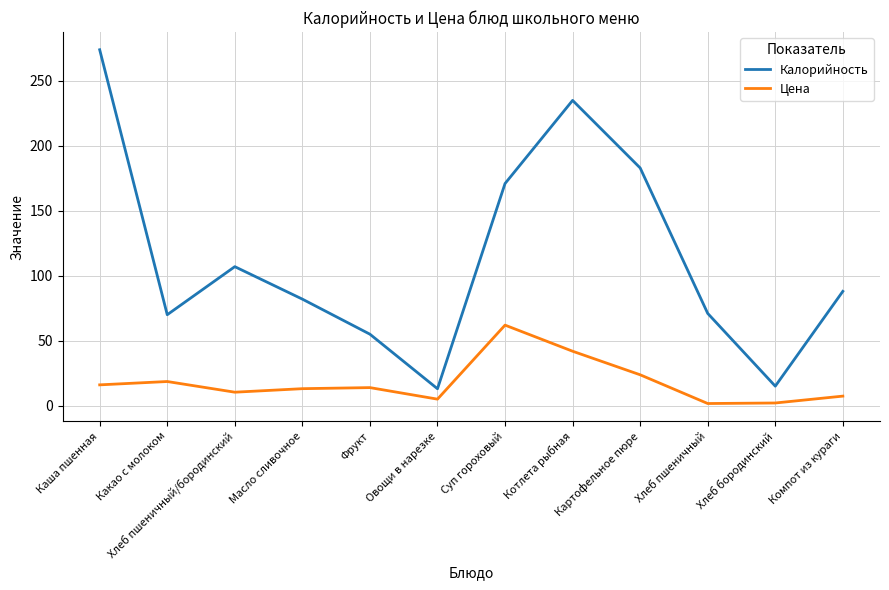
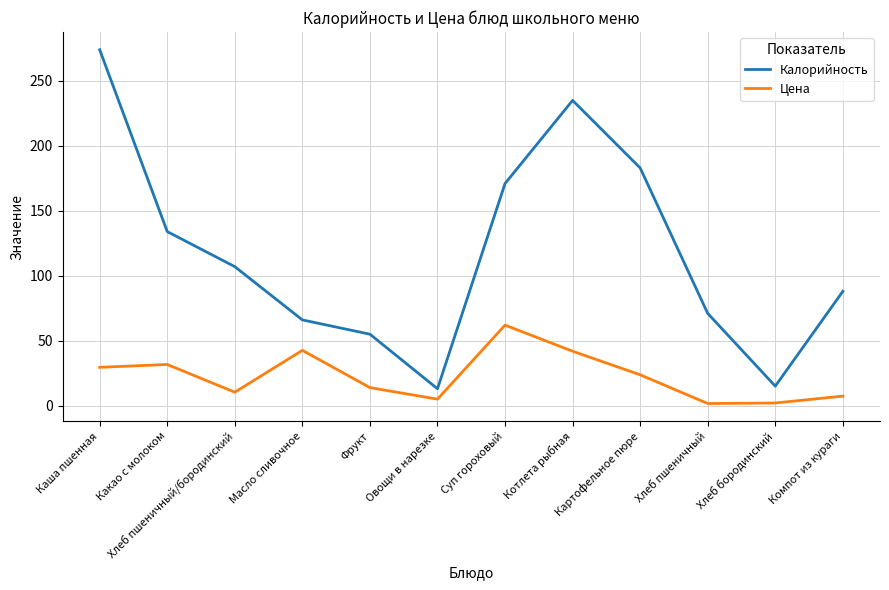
Цена, Каша пшенная: 16 -> 30
Калорийность, Какао с молоком: 70 -> 134
Цена, Какао с молоком: 19 -> 32
Калорийность, Масло сливочное: 82 -> 66
Цена, Масло сливочное: 13 -> 43
